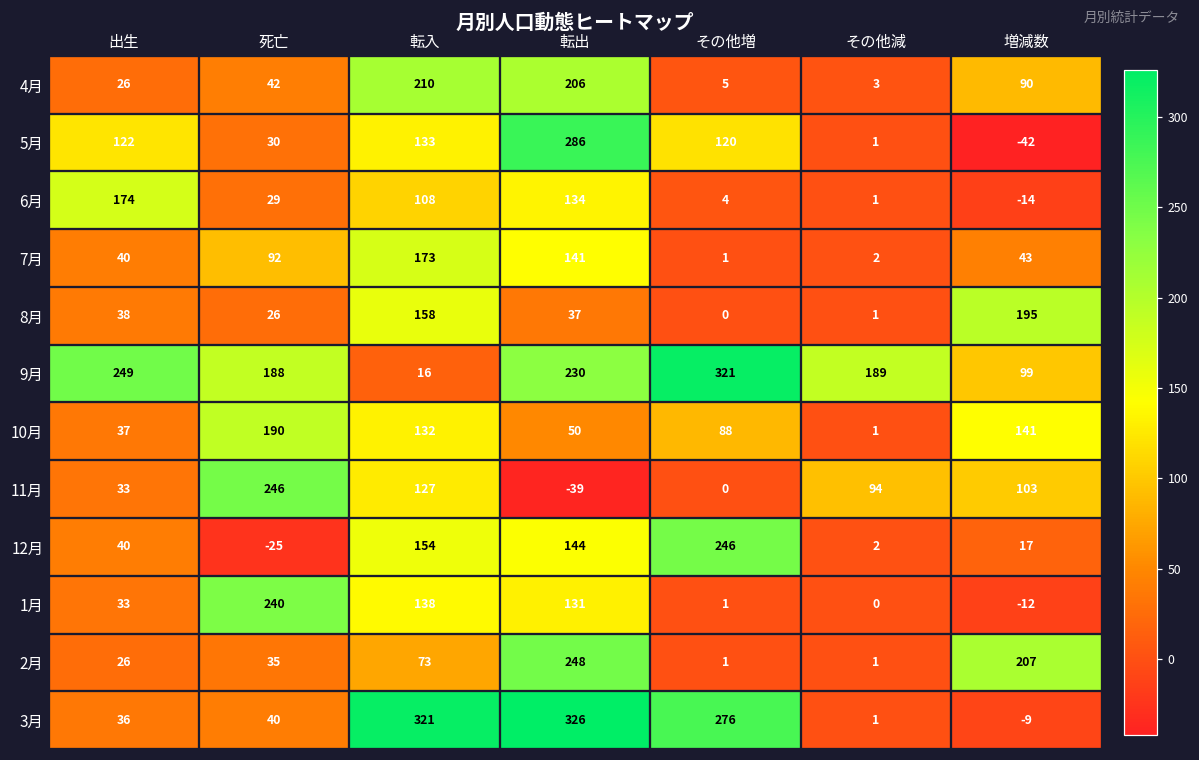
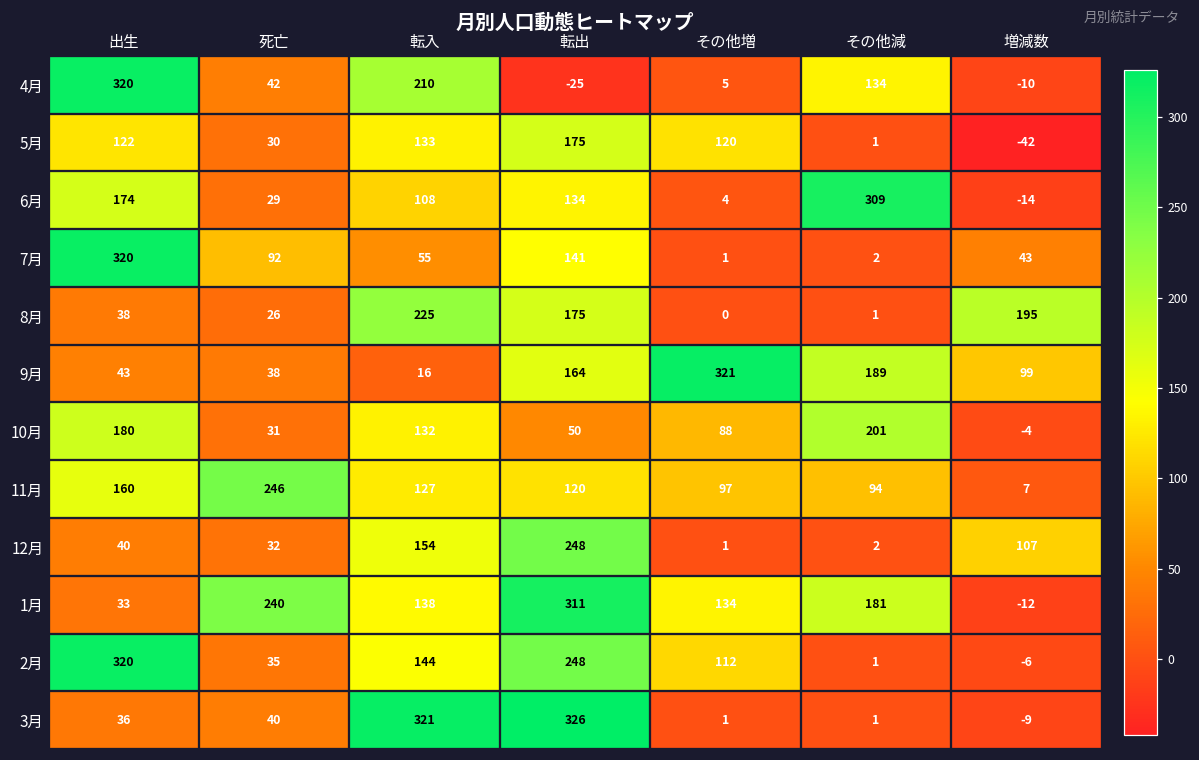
4月, 出生: 26 -> 320
4月, 転出: 206 -> -25
4月, その他減: 3 -> 134
4月, 増減数: 90 -> -10
5月, 転出: 286 -> 175
6月, その他減: 1 -> 309
7月, 出生: 40 -> 320
7月, 転入: 173 -> 55
8月, 転入: 158 -> 225
8月, 転出: 37 -> 175
9月, 出生: 249 -> 43
9月, 死亡: 188 -> 38
9月, 転出: 230 -> 164
10月, 出生: 37 -> 180
10月, 死亡: 190 -> 31
10月, その他減: 1 -> 201
10月, 増減数: 141 -> -4
11月, 出生: 33 -> 160
11月, 転出: -39 -> 120
11月, その他増: 0 -> 97
11月, 増減数: 103 -> 7
12月, 死亡: -25 -> 32
12月, 転出: 144 -> 248
12月, その他増: 246 -> 1
12月, 増減数: 17 -> 107
1月, 転出: 131 -> 311
1月, その他増: 1 -> 134
1月, その他減: 0 -> 181
2月, 出生: 26 -> 320
2月, 転入: 73 -> 144
2月, その他増: 1 -> 112
2月, 増減数: 207 -> -6
3月, その他増: 276 -> 1
